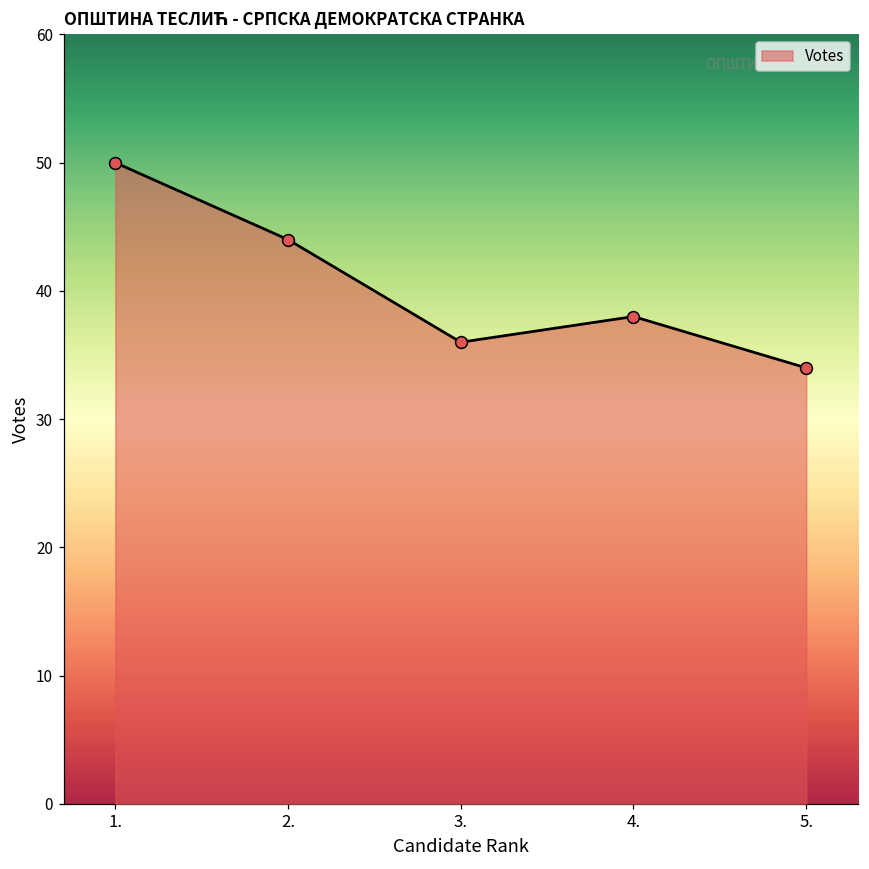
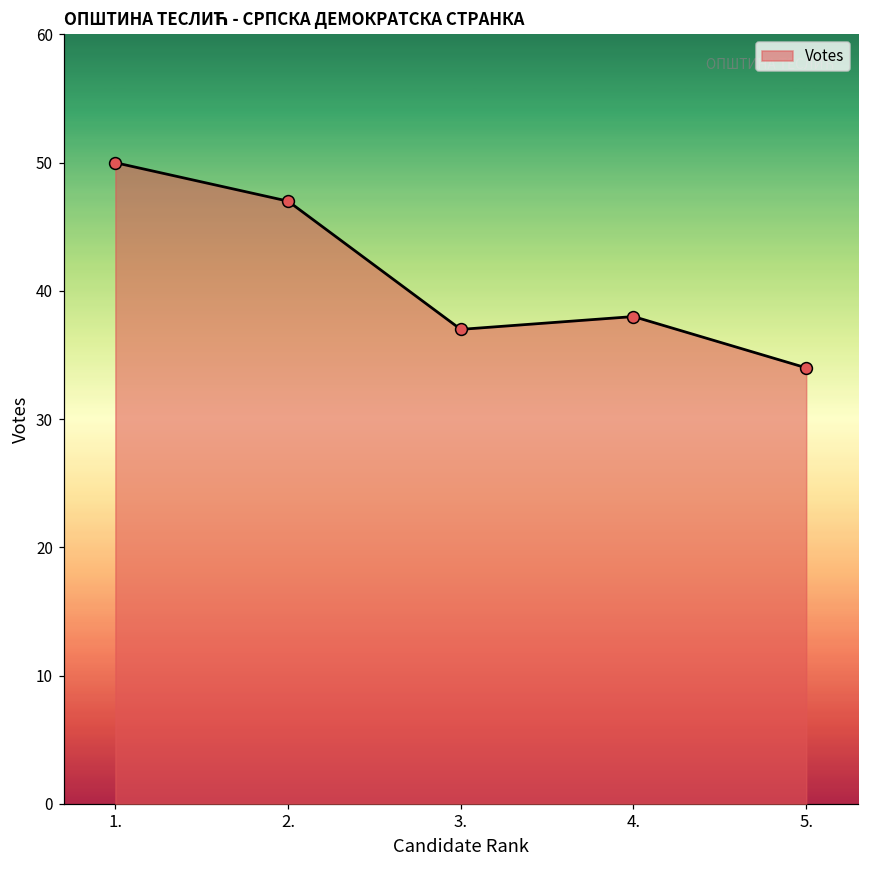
2.: 44 -> 47
3.: 36 -> 37
